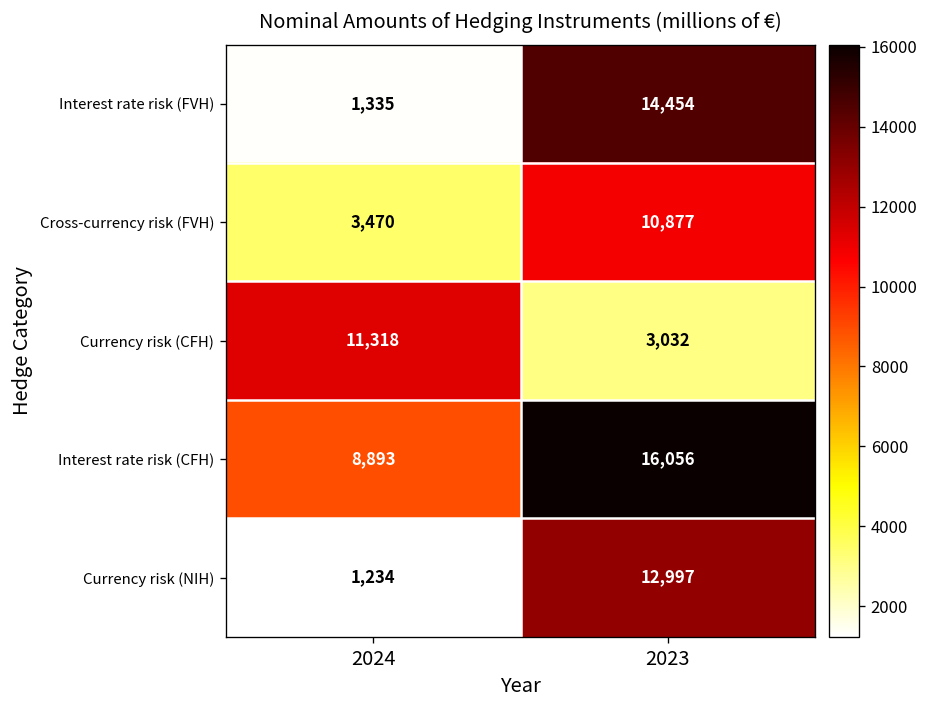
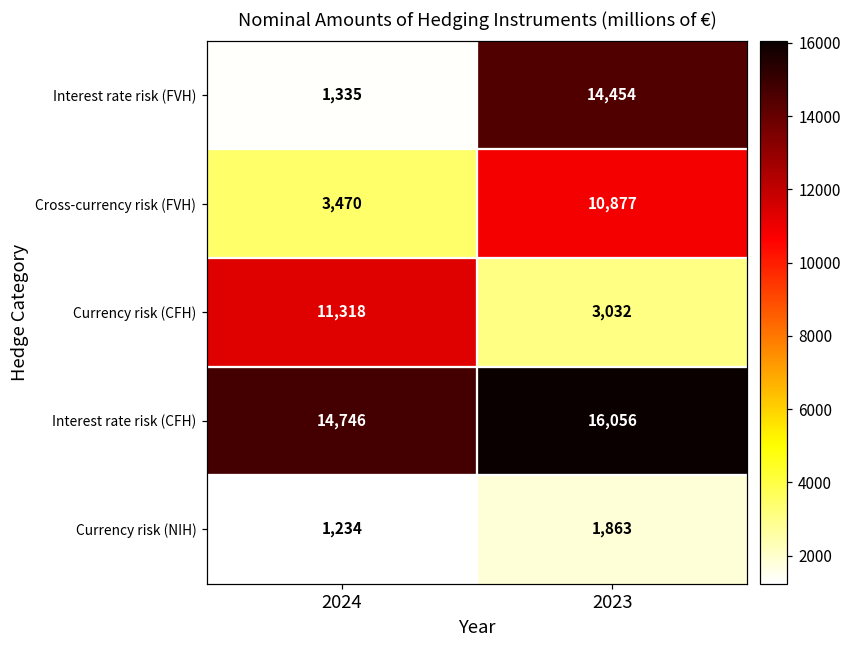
Interest rate risk (CFH), 2024: 8,893 -> 14,746
Currency risk (NIH), 2023: 12,997 -> 1,863
